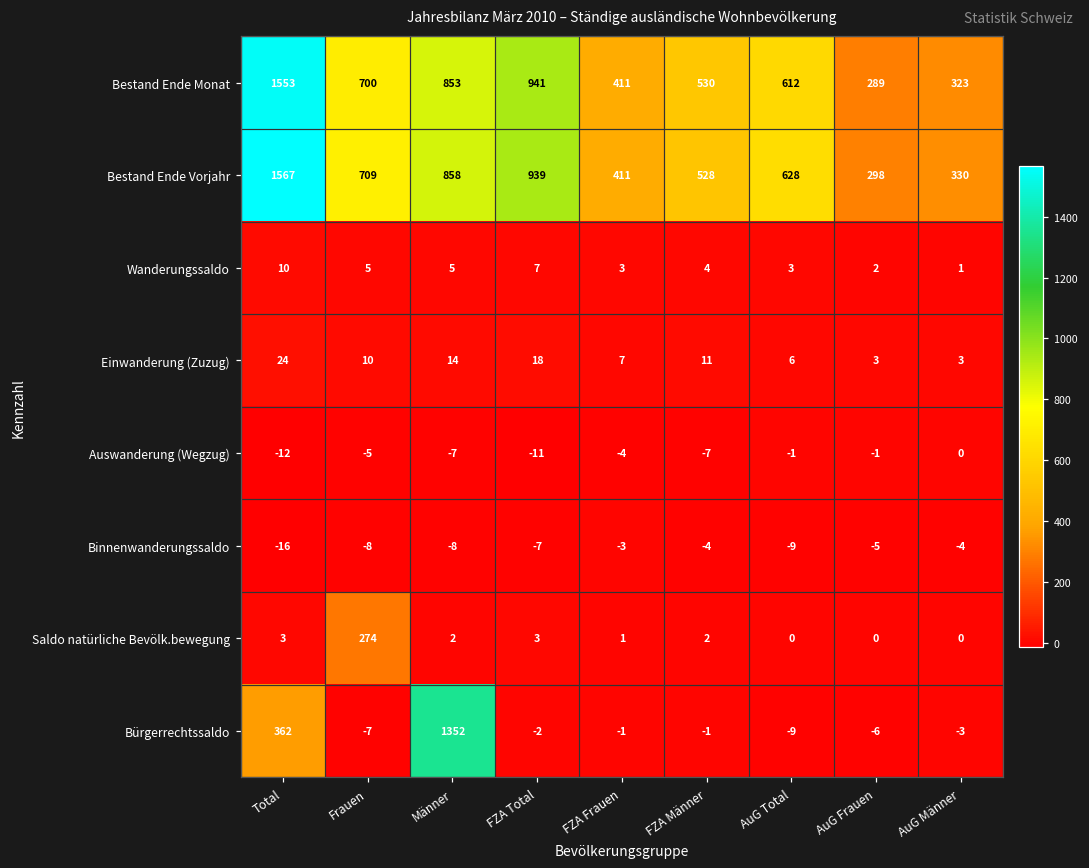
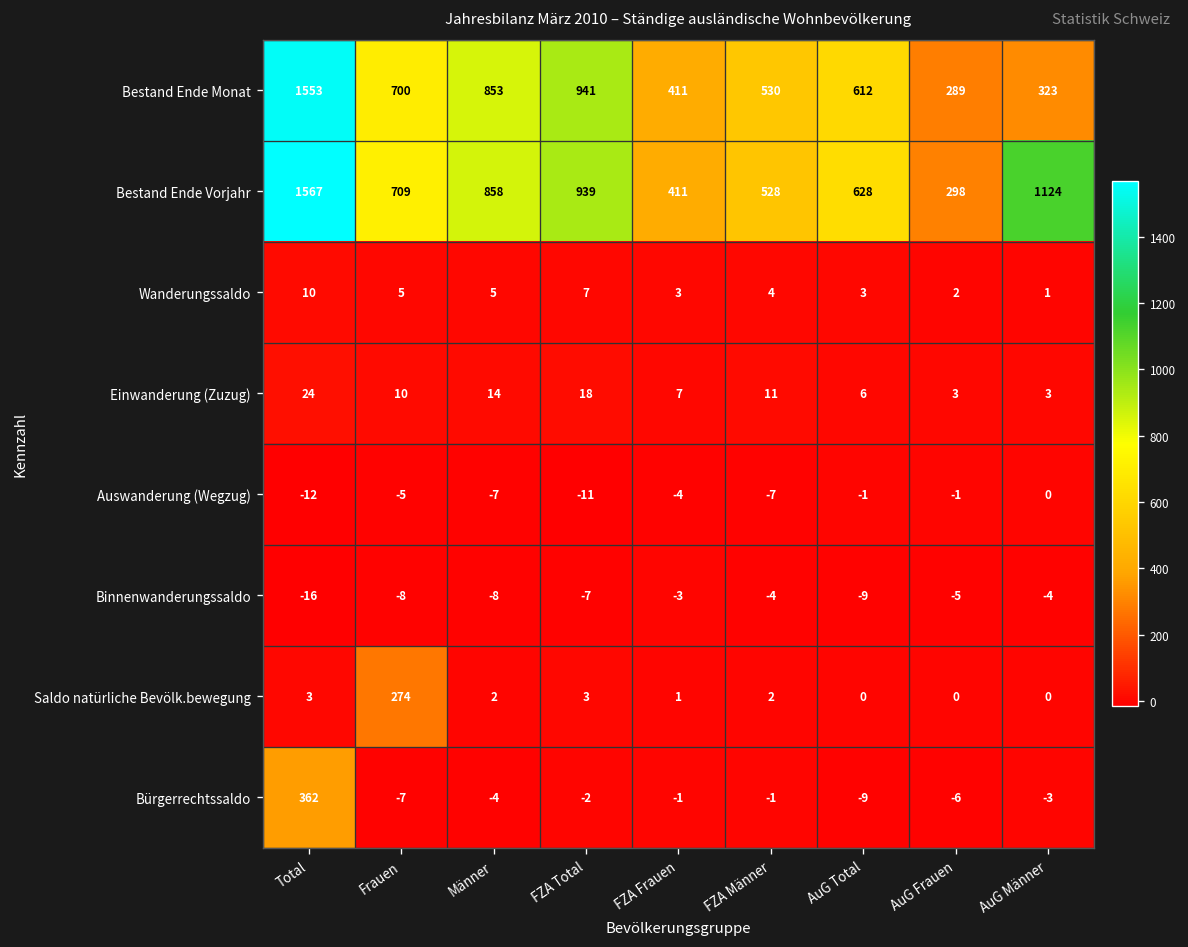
Bestand Ende Vorjahr, AuG Männer: 330 -> 1124
Bürgerrechtssaldo, Männer: 1352 -> -4
